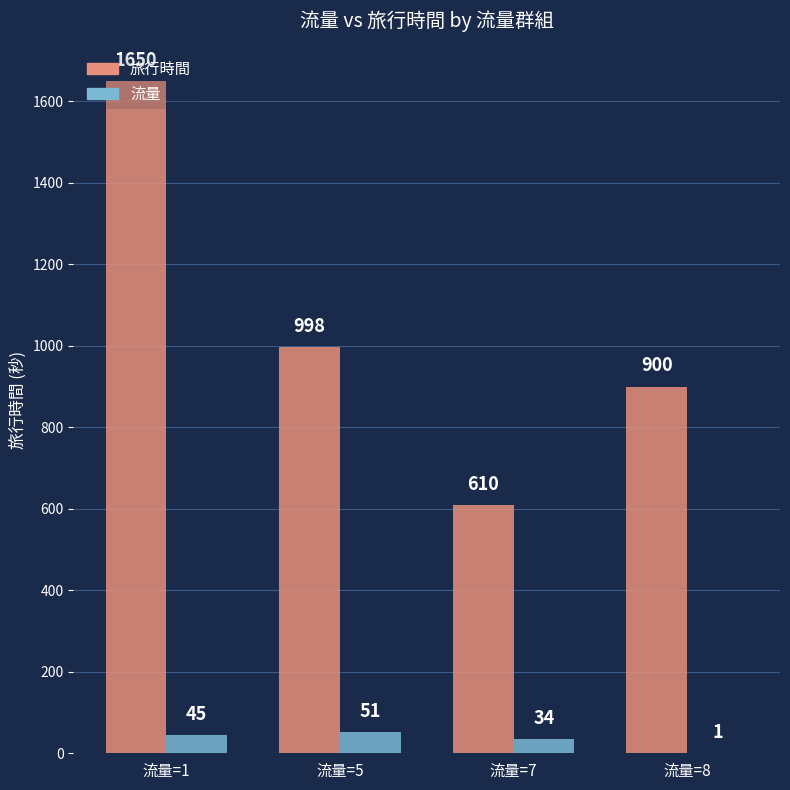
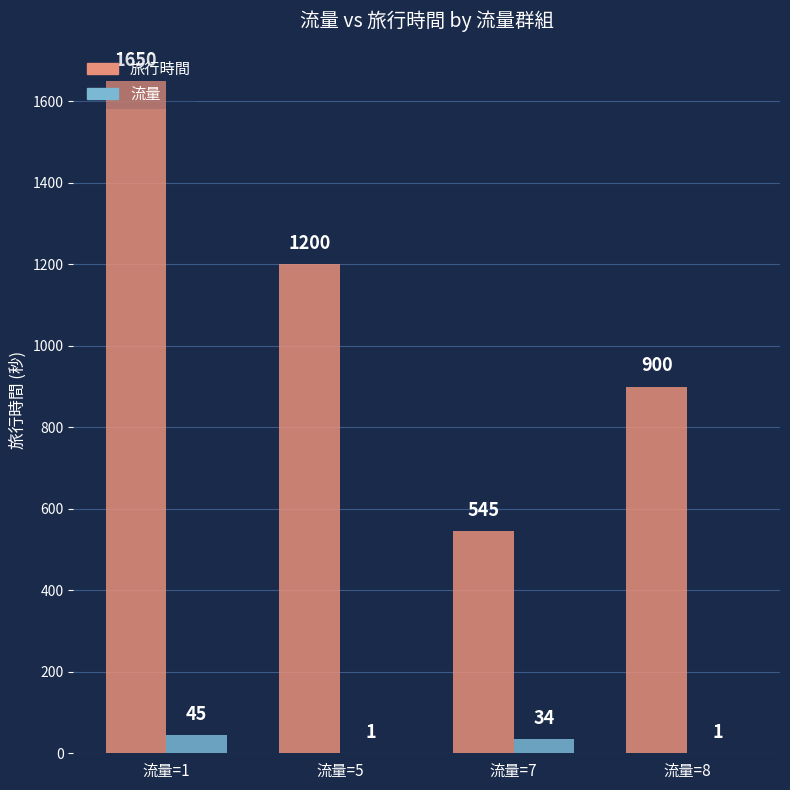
旅行時間, 流量=5: 998 -> 1200
流量, 流量=5: 51 -> 1
旅行時間, 流量=7: 610 -> 545
